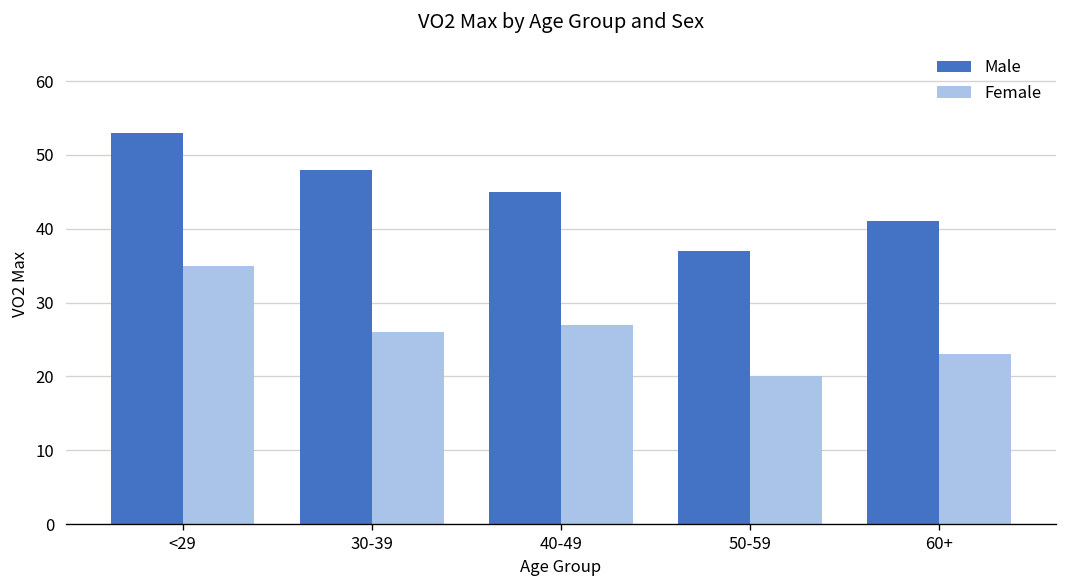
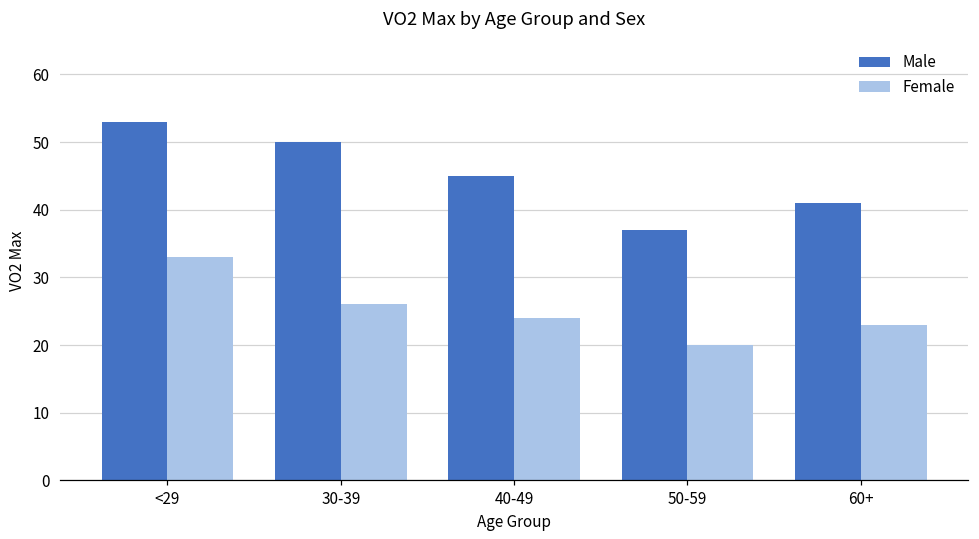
Female, <29: 35 -> 33
Male, 30-39: 48 -> 50
Female, 40-49: 27 -> 24
